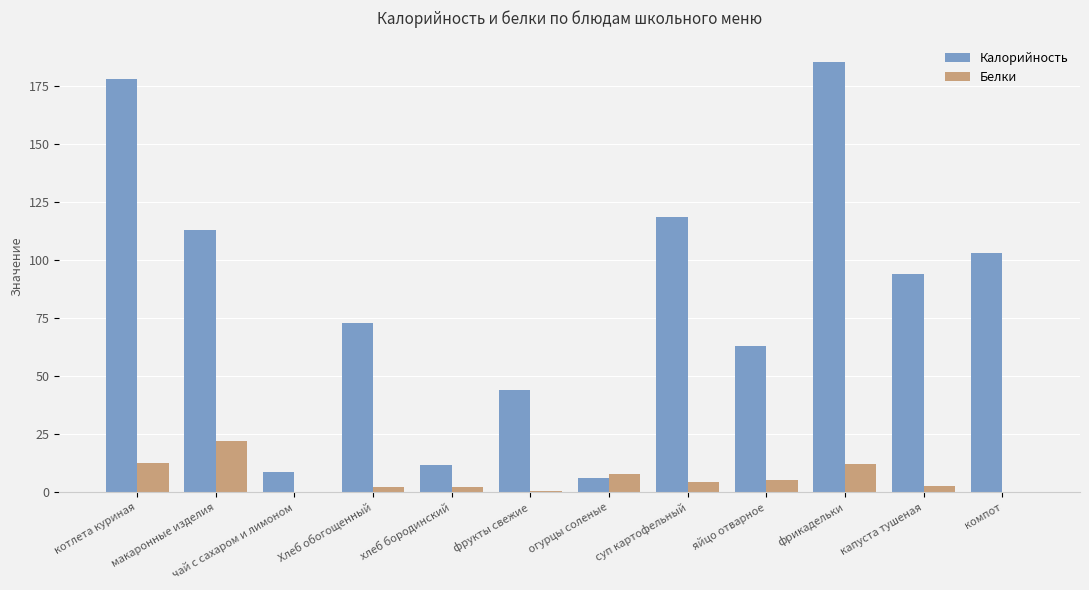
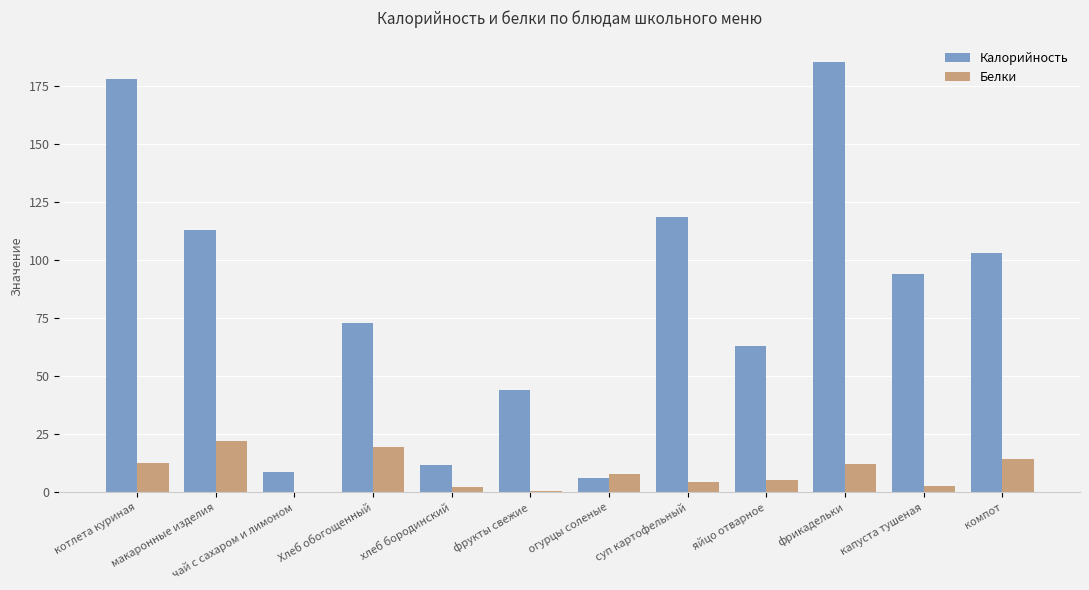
Белки, Хлеб обогощенный: 2 -> 20
Белки, компот: 0 -> 14
